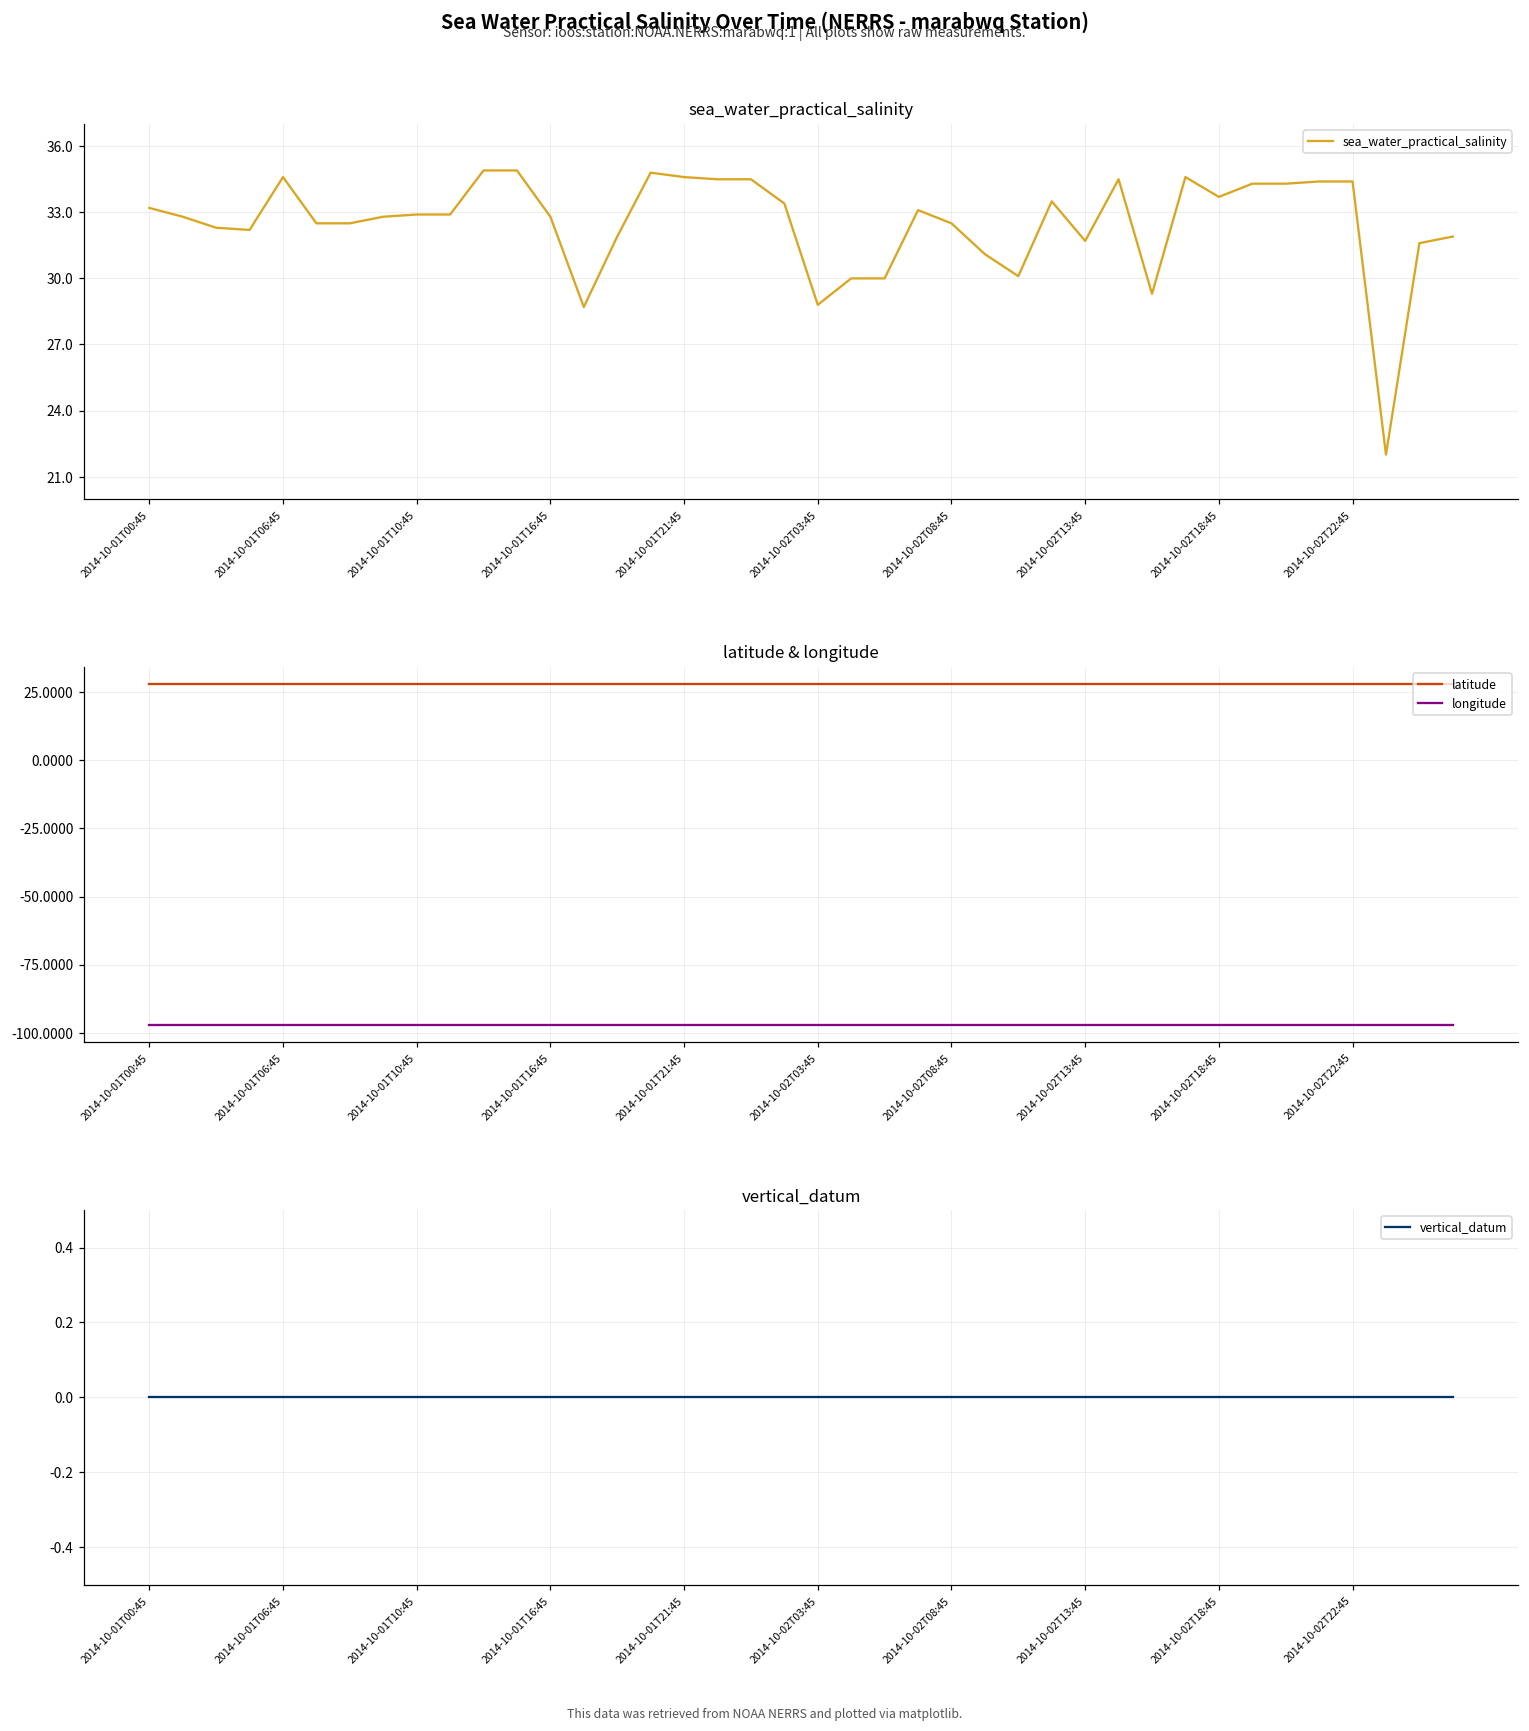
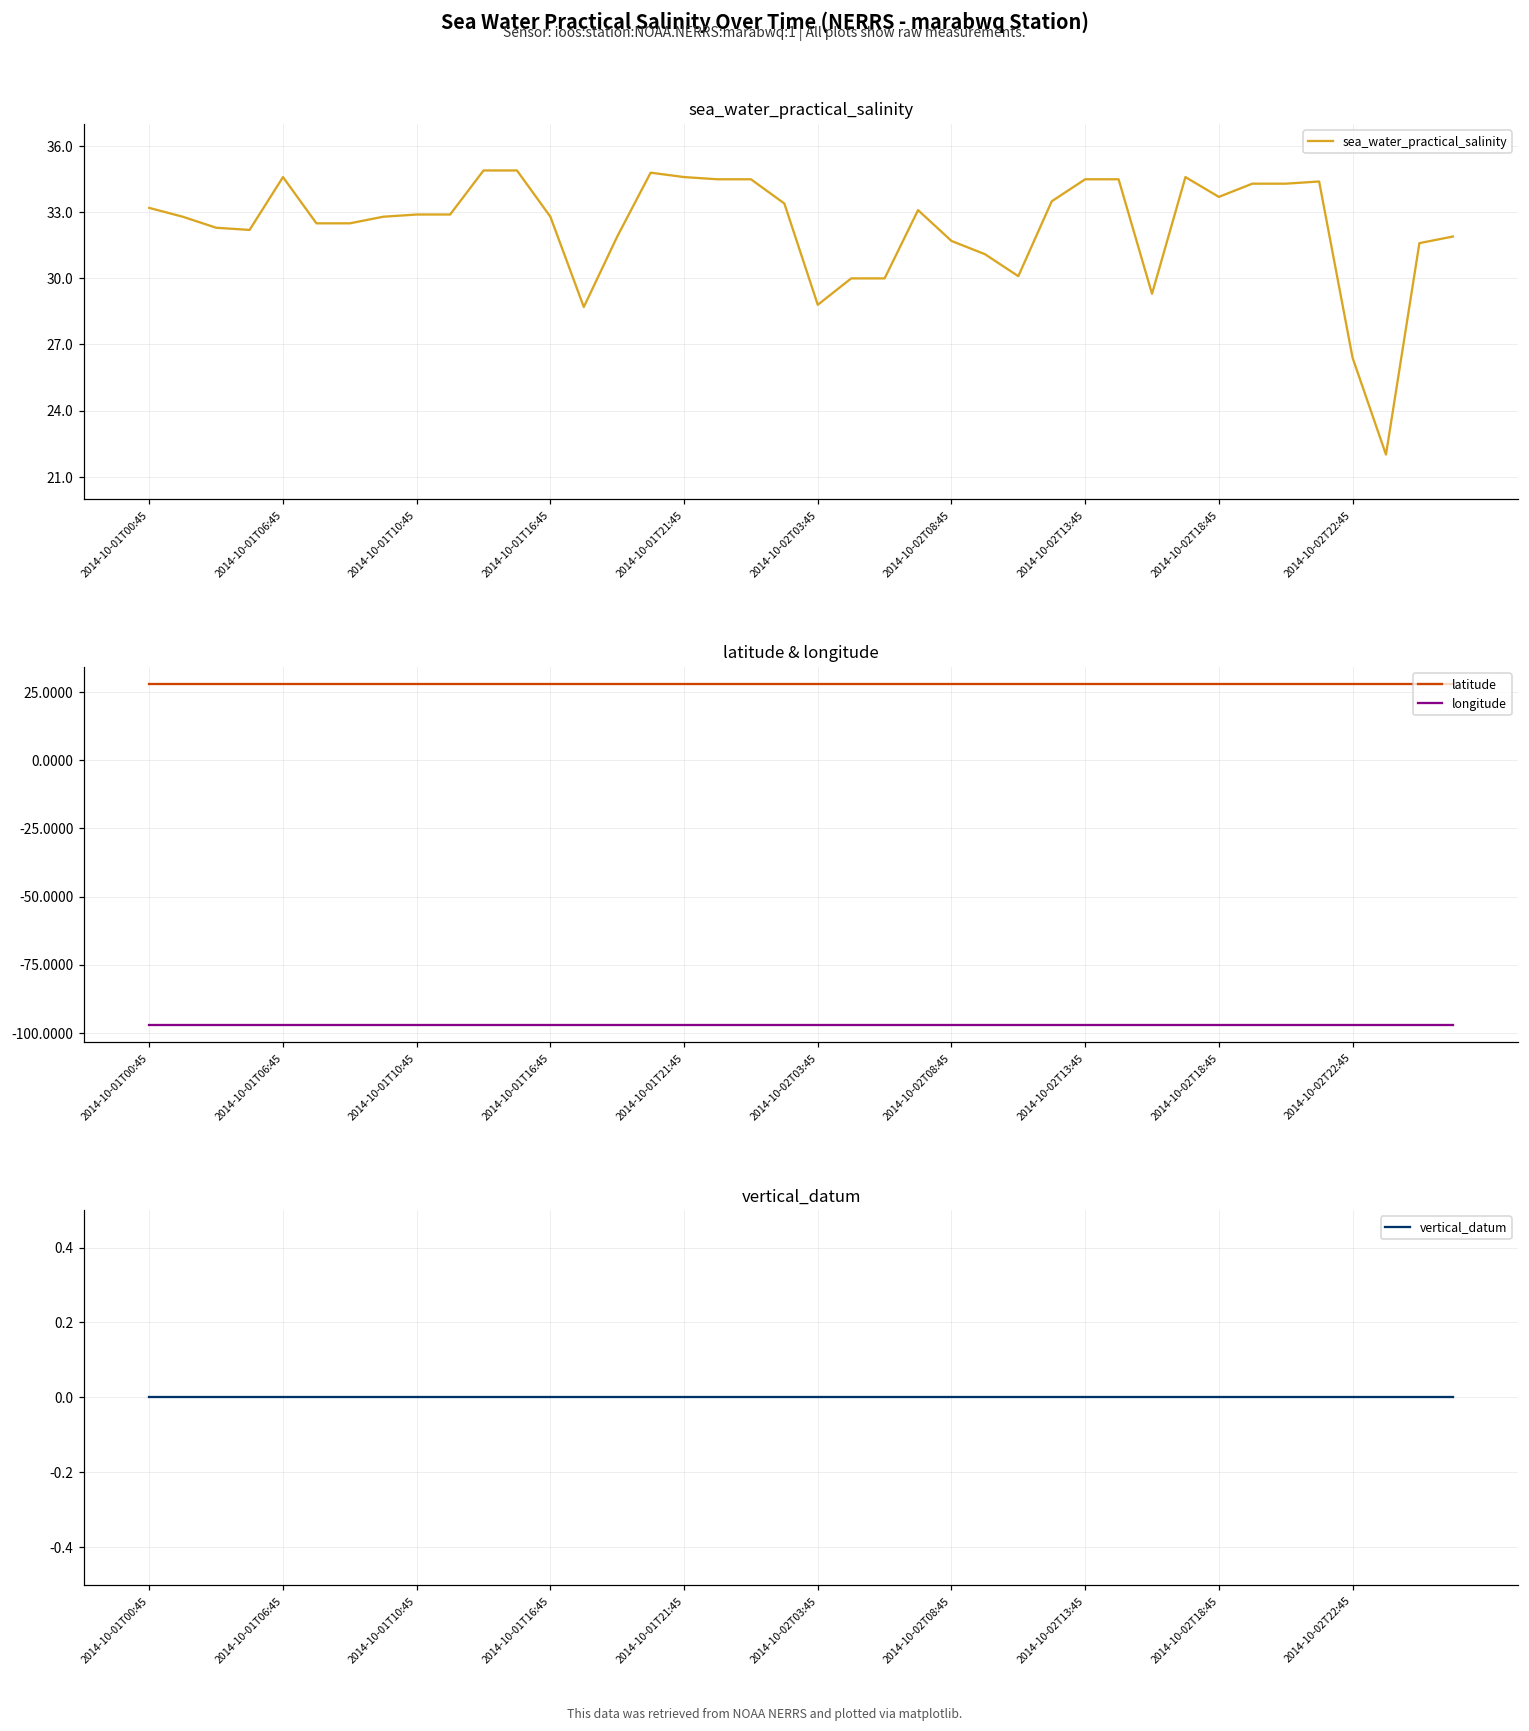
sea_water_practical_salinity, 2014-10-02T08:45: 32.5 -> 31.7
sea_water_practical_salinity, 2014-10-02T13:45: 31.7 -> 34.5
sea_water_practical_salinity, 2014-10-02T22:45: 34.4 -> 26.4
